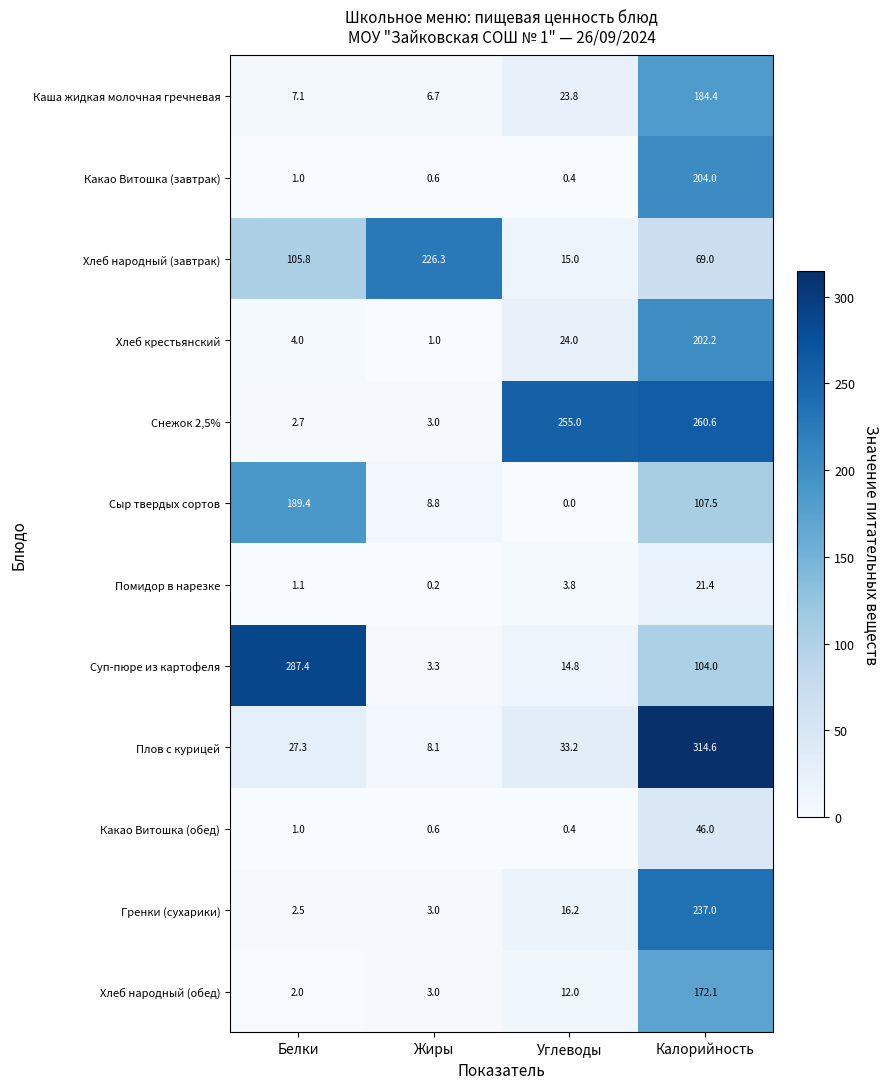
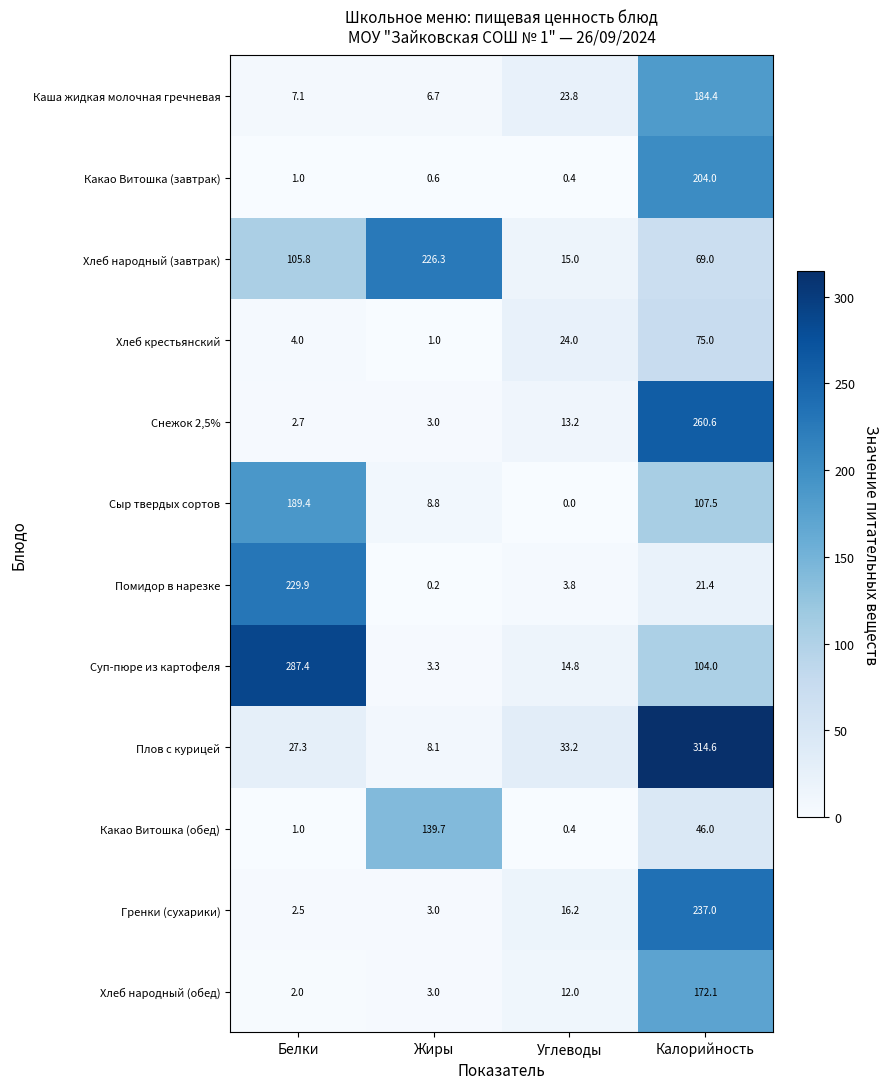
Хлеб крестьянский, Калорийность: 202.2 -> 75.0
Снежок 2,5%, Углеводы: 255.0 -> 13.2
Помидор в нарезке, Белки: 1.1 -> 229.9
Какао Витошка (обед), Жиры: 0.6 -> 139.7
